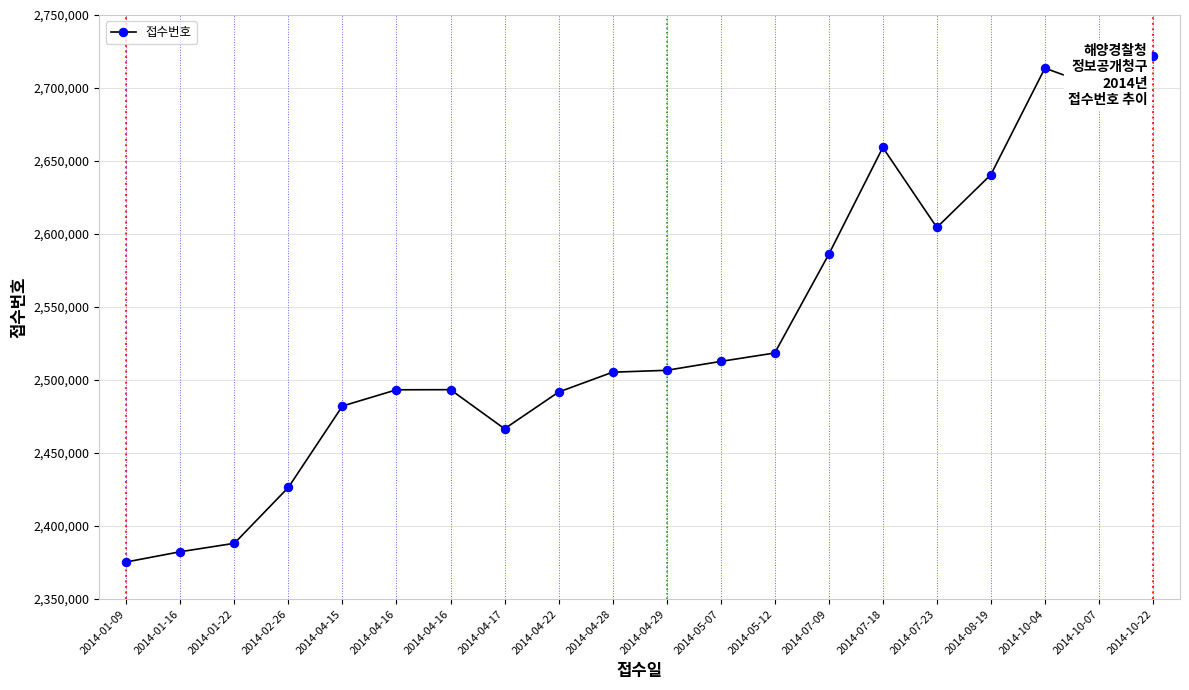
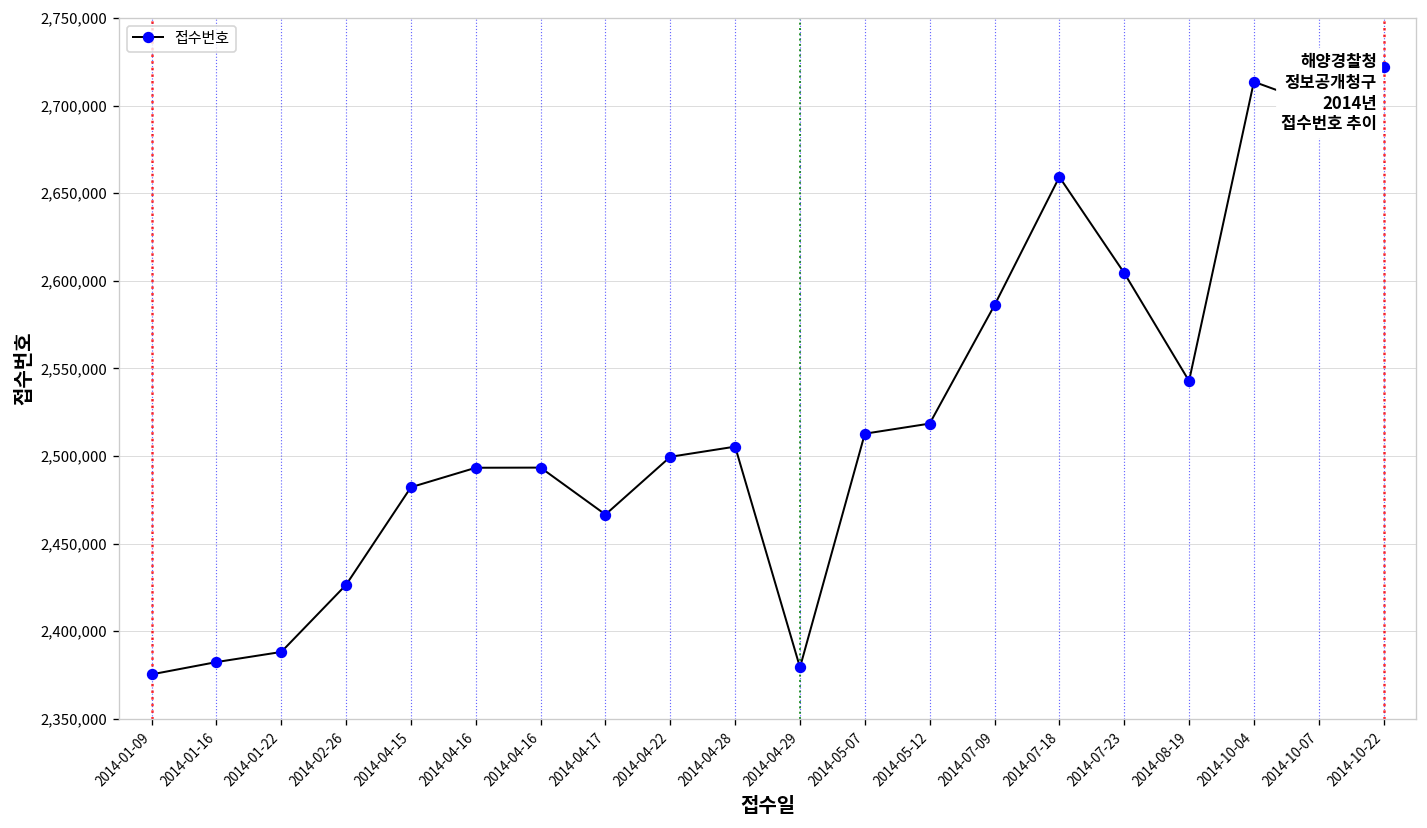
2014-04-22: 2,492,000 -> 2,500,000
2014-04-29: 2,507,000 -> 2,379,000
2014-08-19: 2,641,000 -> 2,543,000
